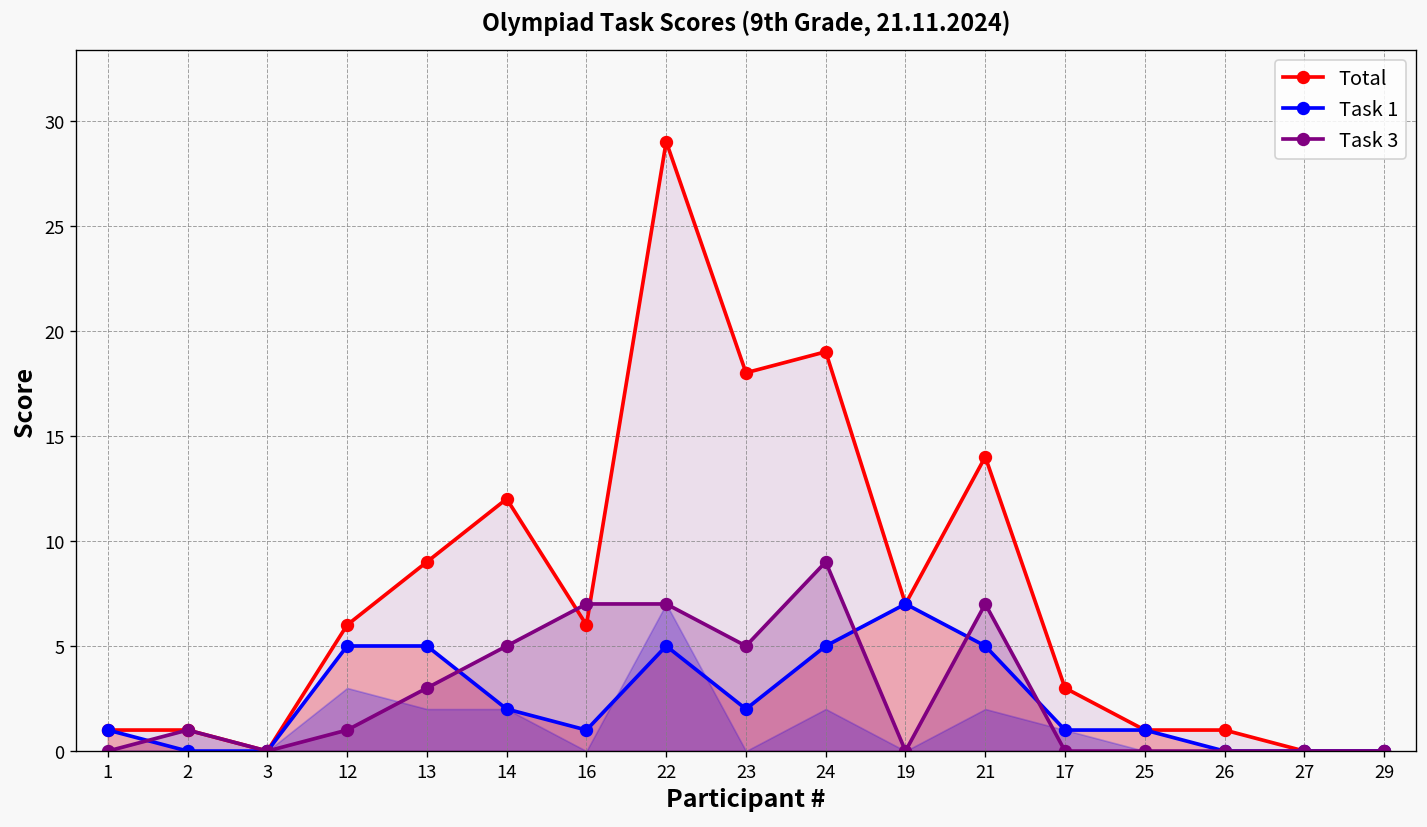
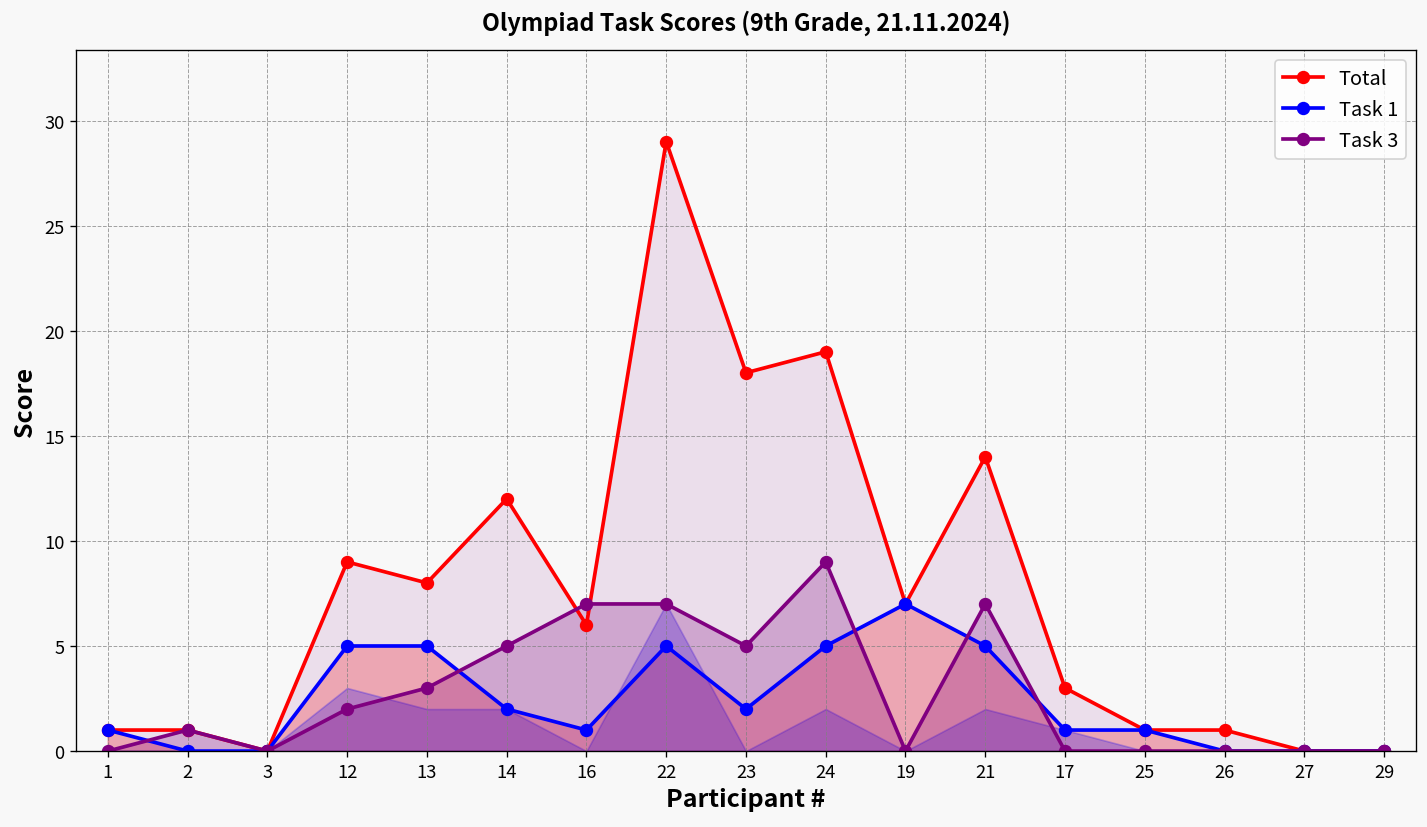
Total, 12: 6 -> 9
Task 3, 12: 1 -> 2
Total, 13: 9 -> 8
